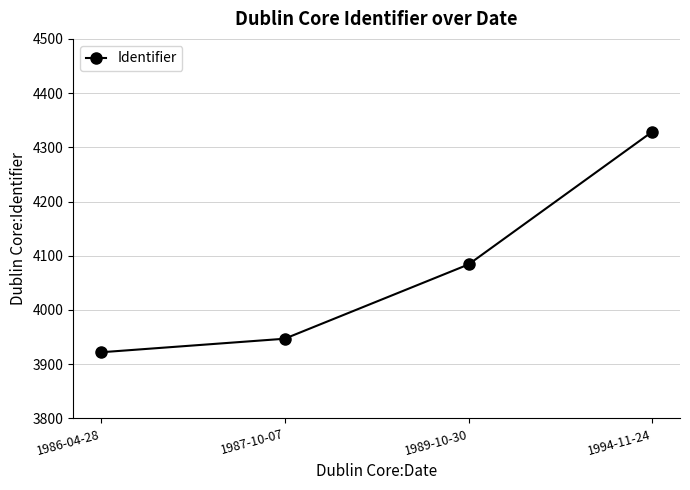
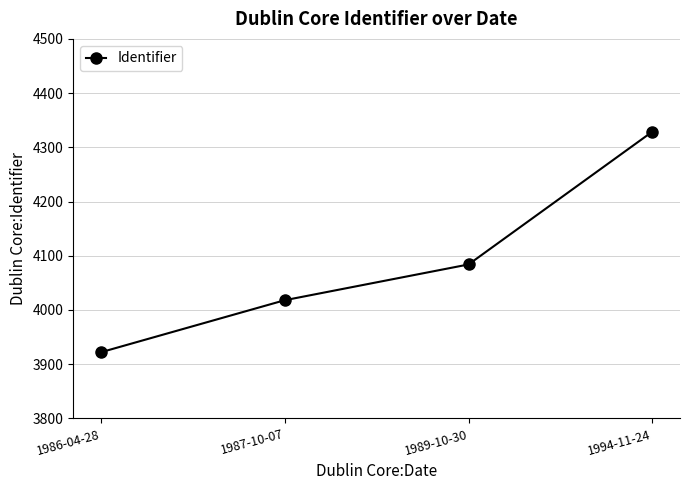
1987-10-07: 3950 -> 4020
